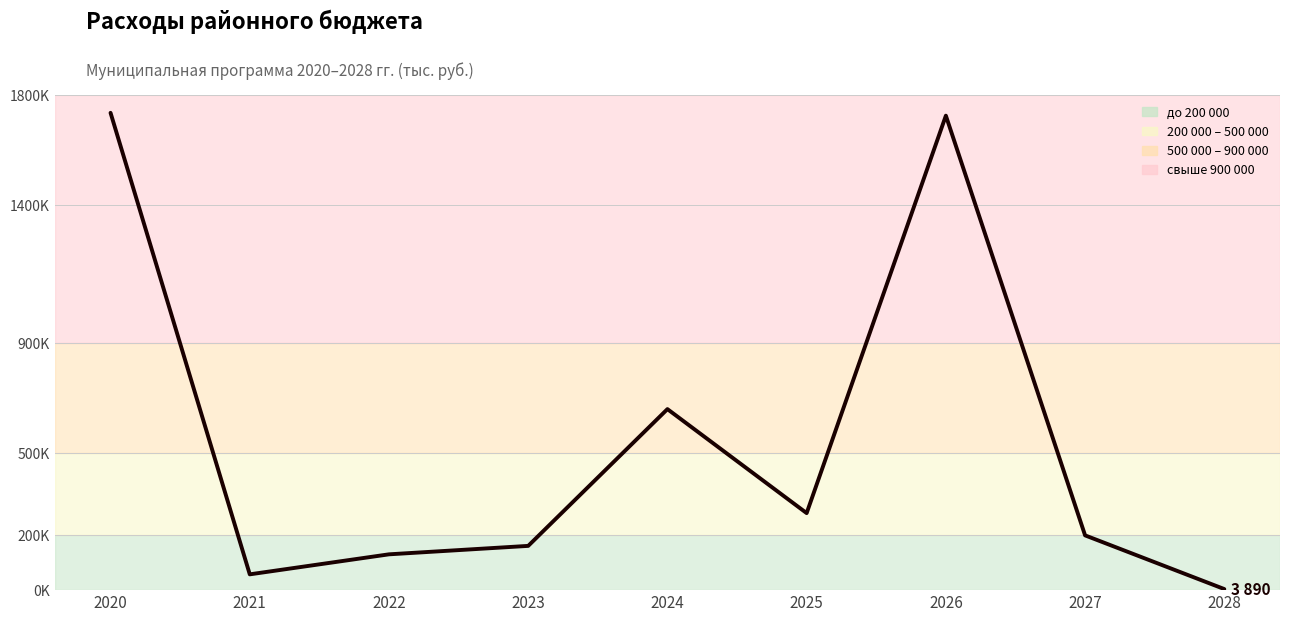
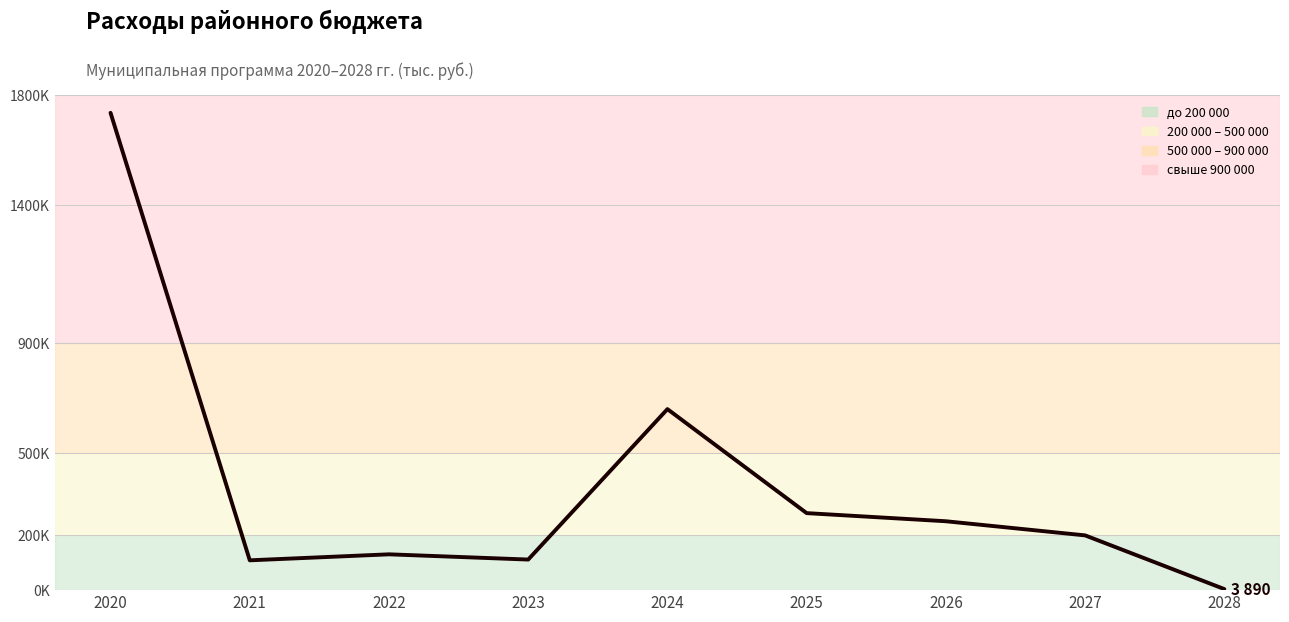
2021: 60000 -> 110000
2023: 160000 -> 110000
2026: 1720000 -> 250000
